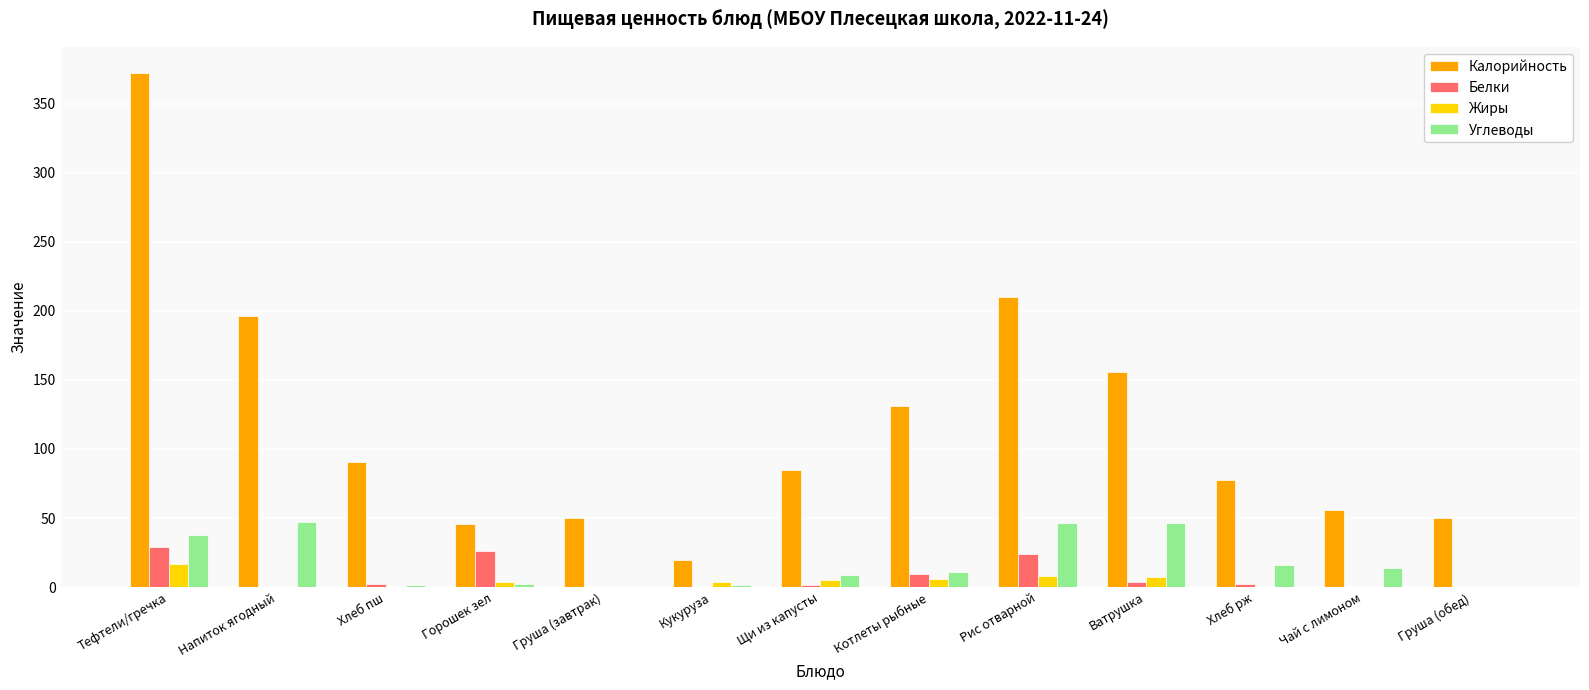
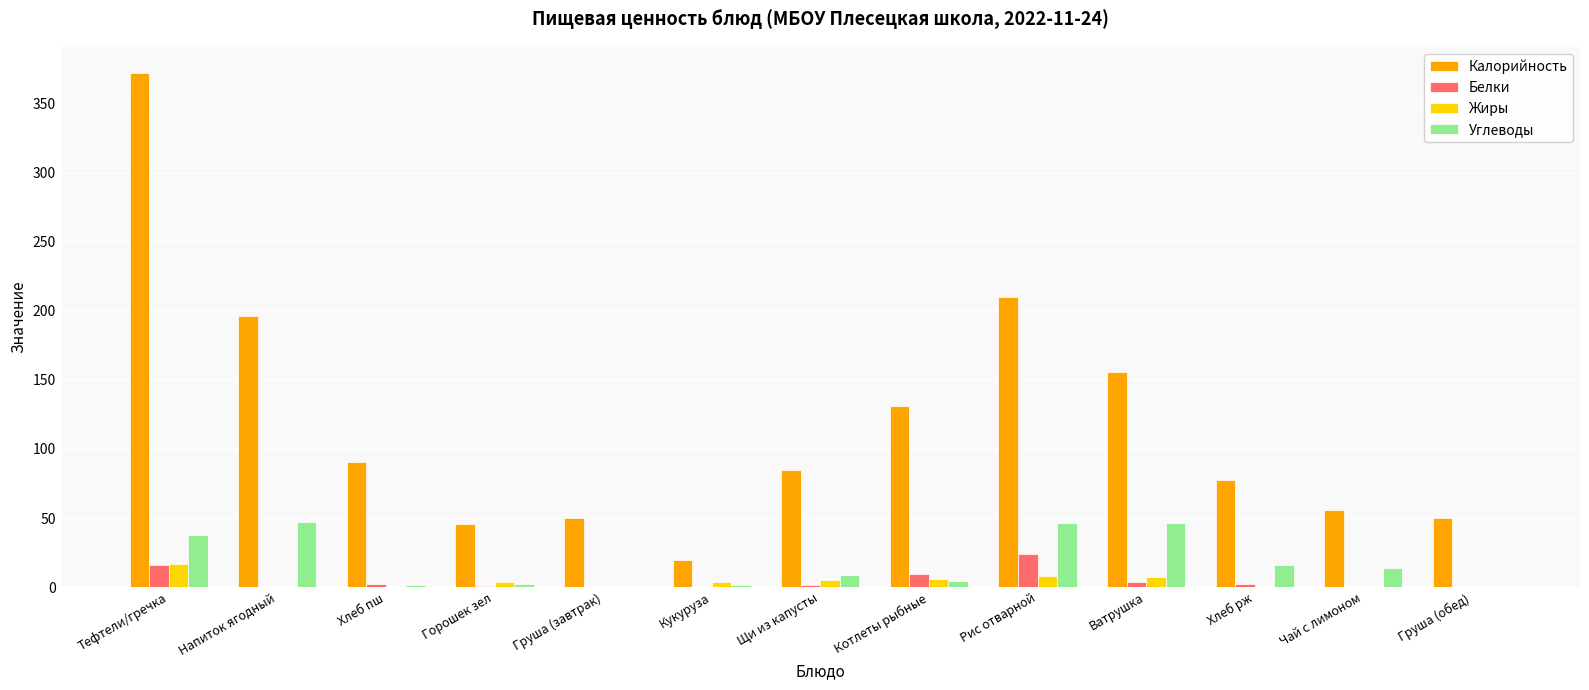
Белки, Тефтели/гречка: 29 -> 16
Белки, Горошек зел: 26 -> 1
Углеводы, Котлеты рыбные: 11 -> 5
